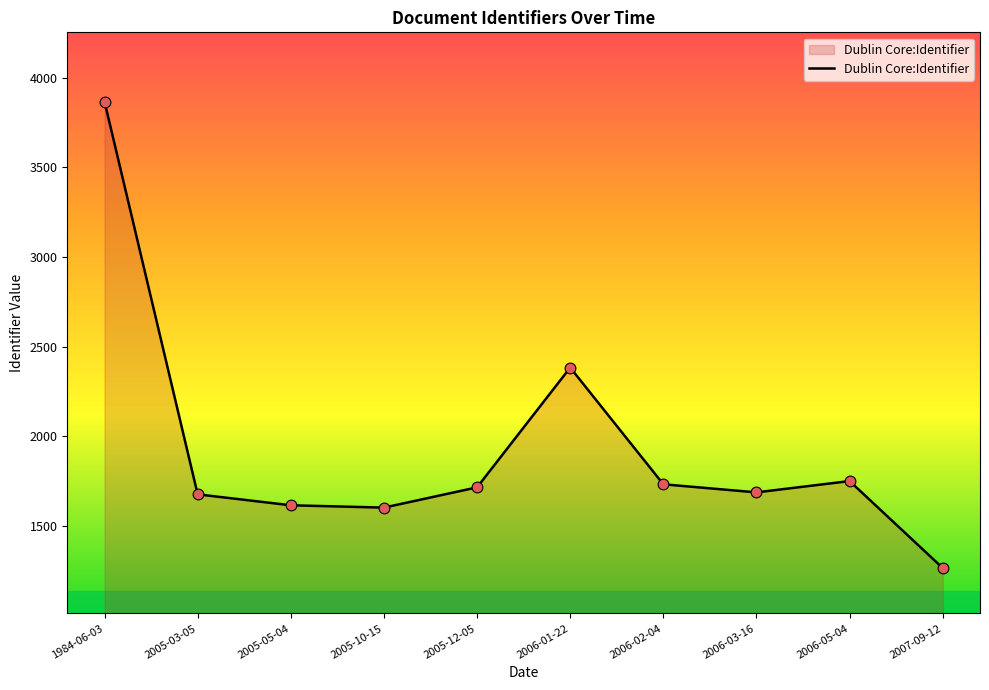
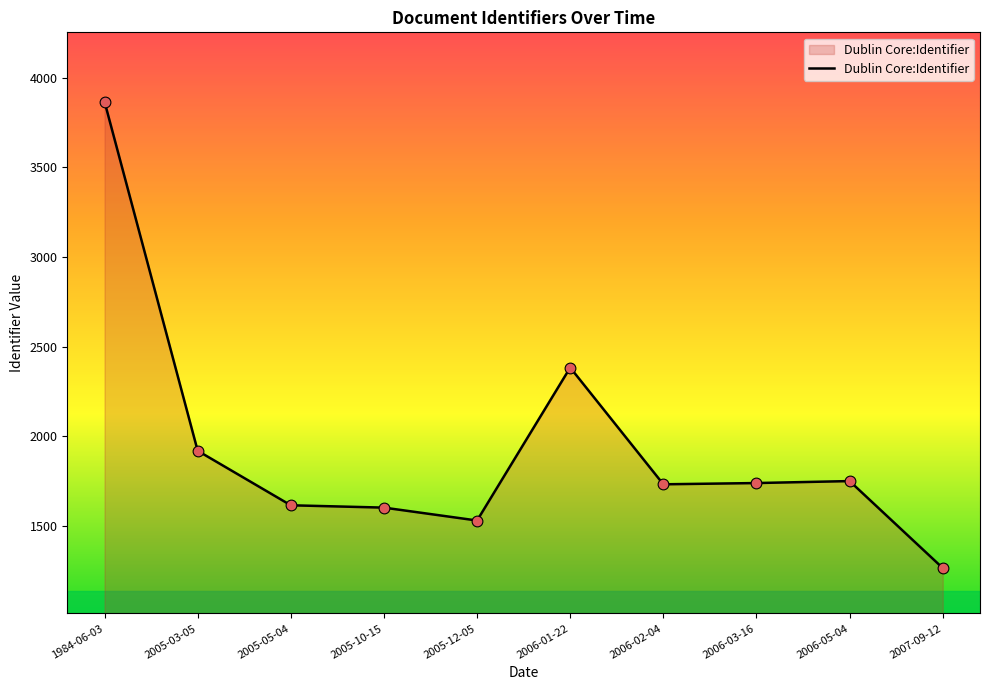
2005-03-05: 1680 -> 1920
2005-12-05: 1720 -> 1530
2006-03-16: 1690 -> 1740
